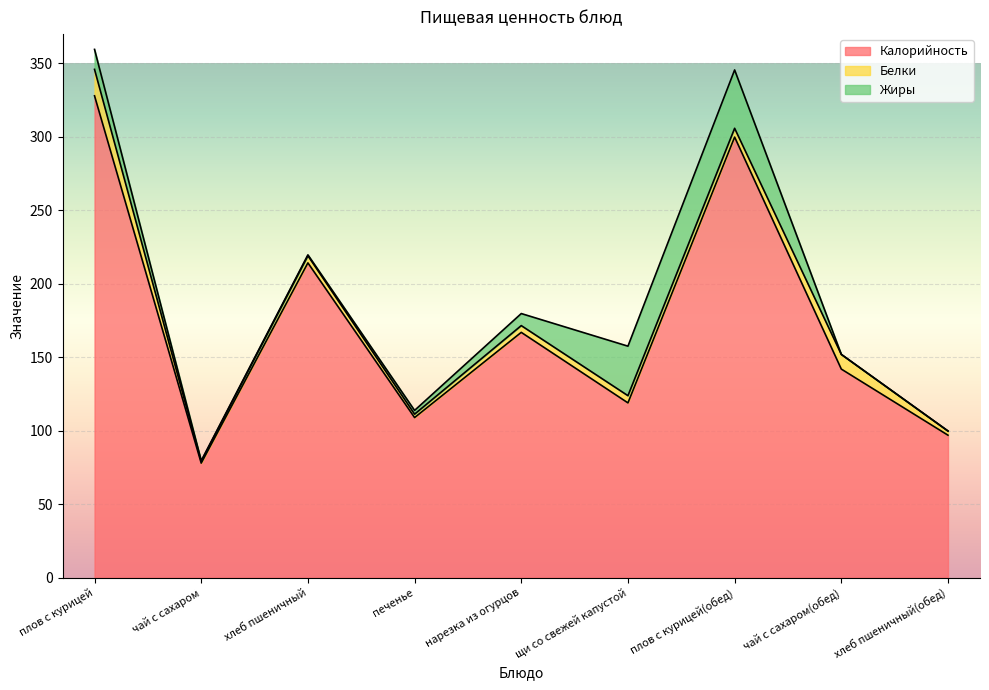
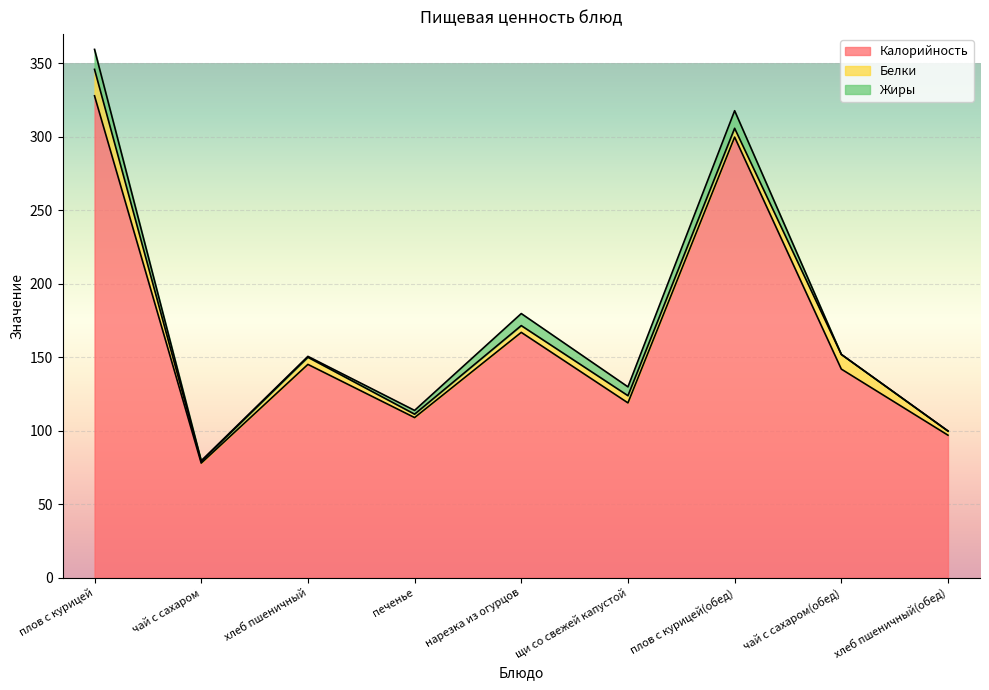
Калорийность, хлеб пшеничный: 214 -> 145
Жиры, щи со свежей капустой: 34 -> 6
Жиры, плов с курицей(обед): 40 -> 12
